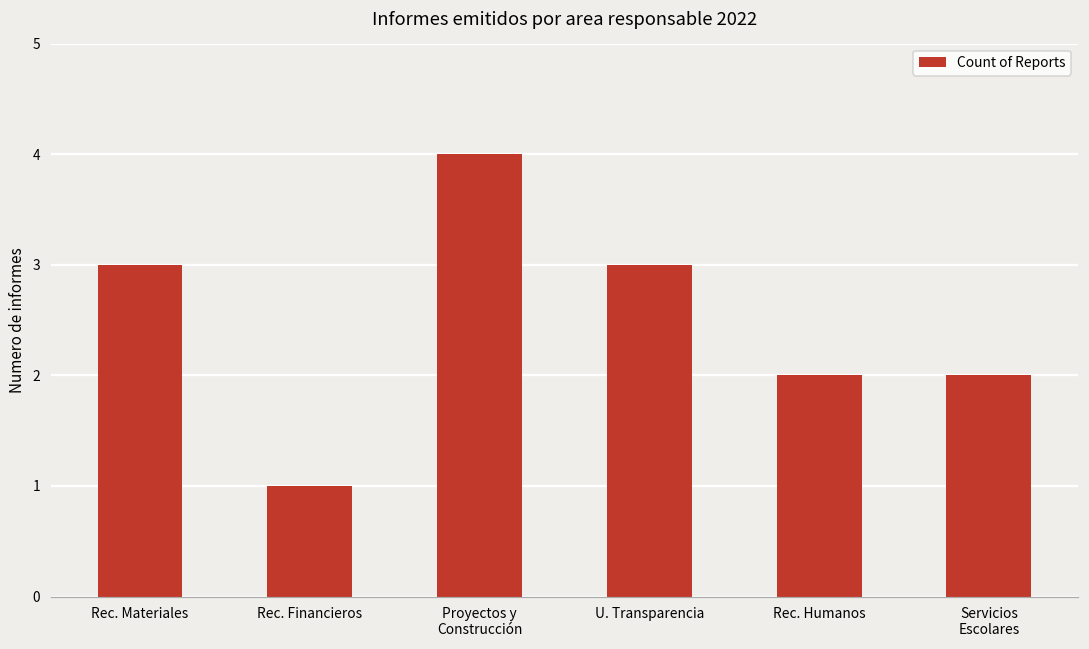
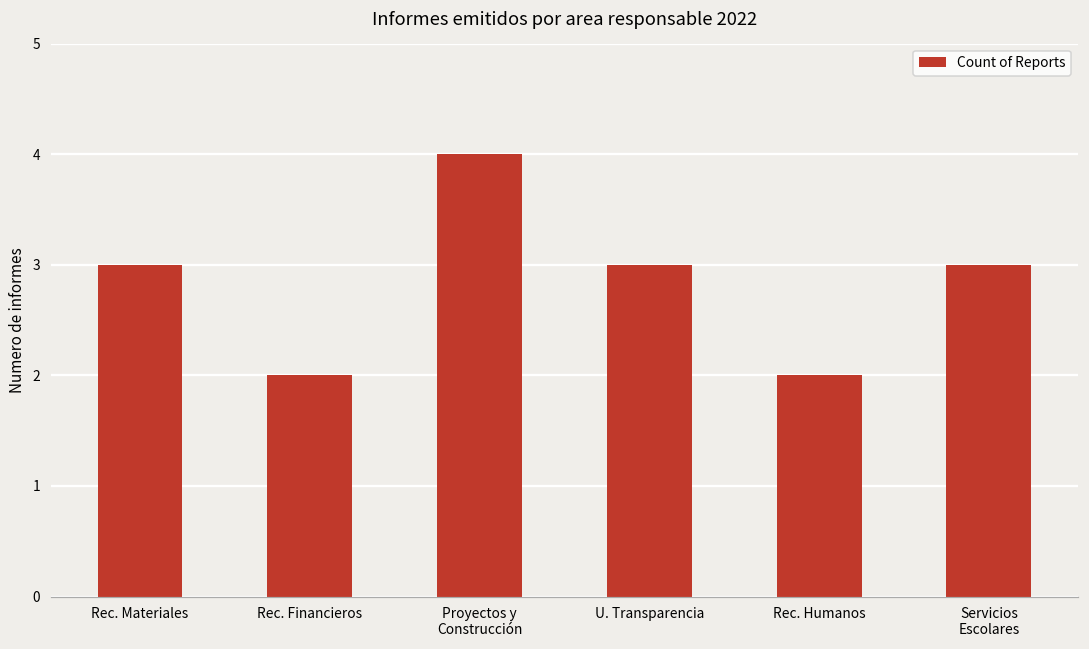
Rec. Financieros: 1 -> 2
Servicios Escolares: 2 -> 3
